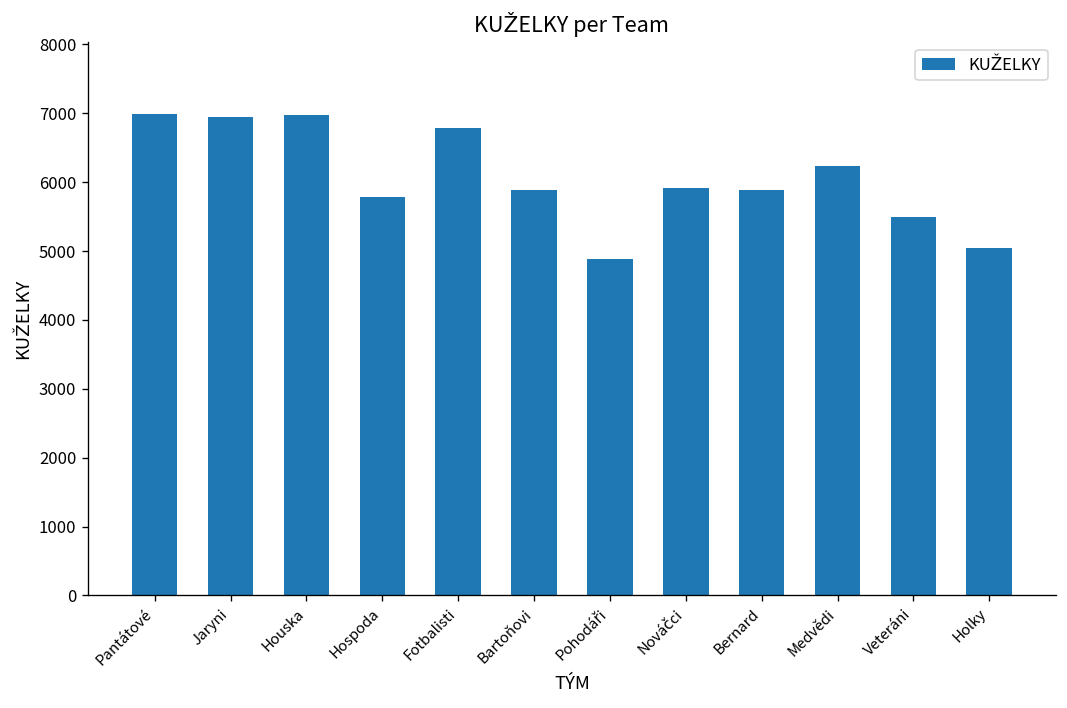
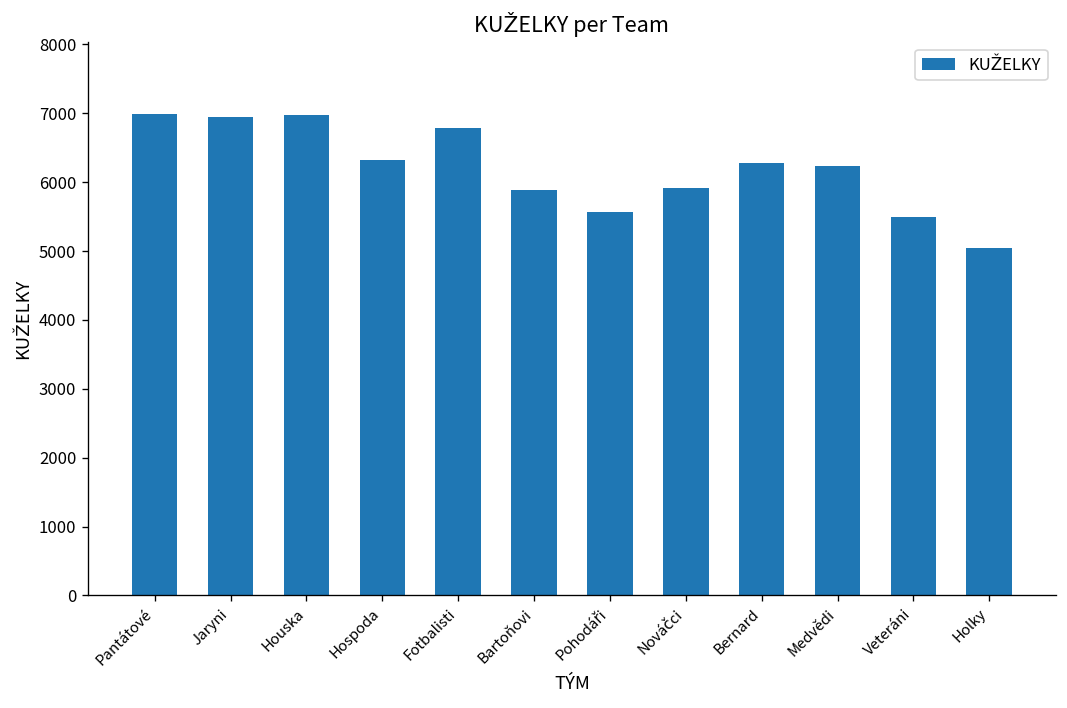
Hospoda: 5800 -> 6300
Pohodáři: 4900 -> 5600
Bernard: 5900 -> 6300
